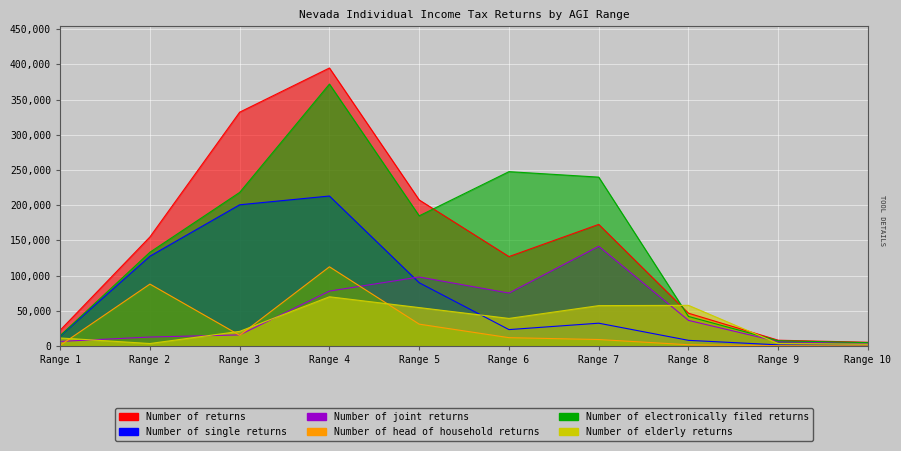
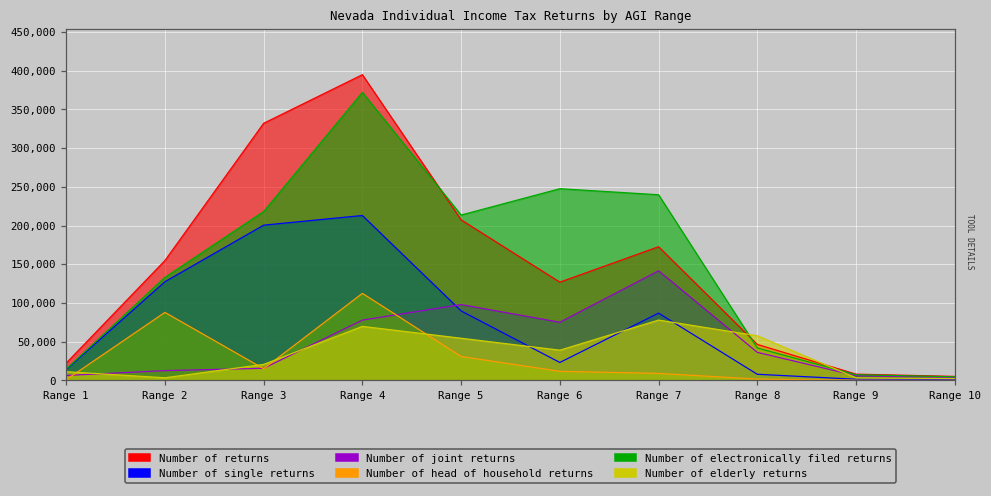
Number of electronically filed returns, Range 5: 180,000 -> 210,000
Number of single returns, Range 7: 30,000 -> 90,000
Number of elderly returns, Range 7: 60,000 -> 80,000
